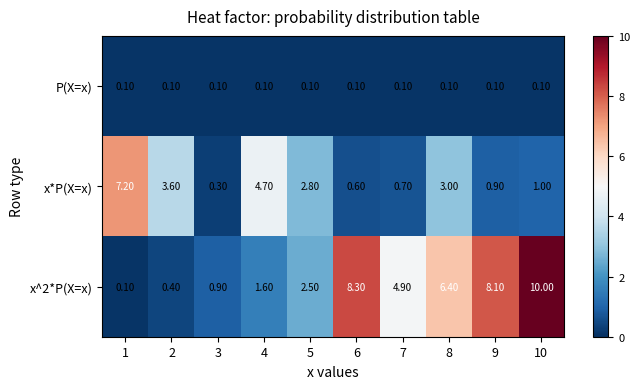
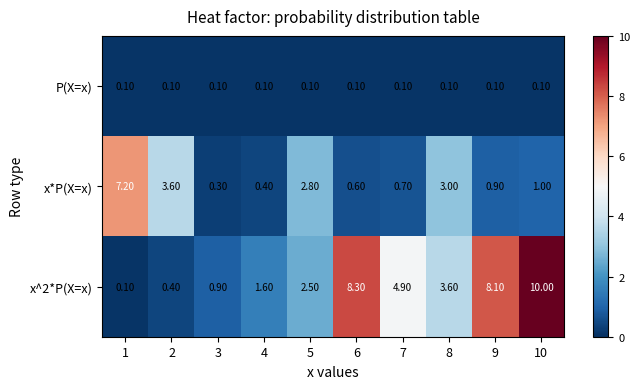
x*P(X=x), 4: 4.70 -> 0.40
x^2*P(X=x), 8: 6.40 -> 3.60
